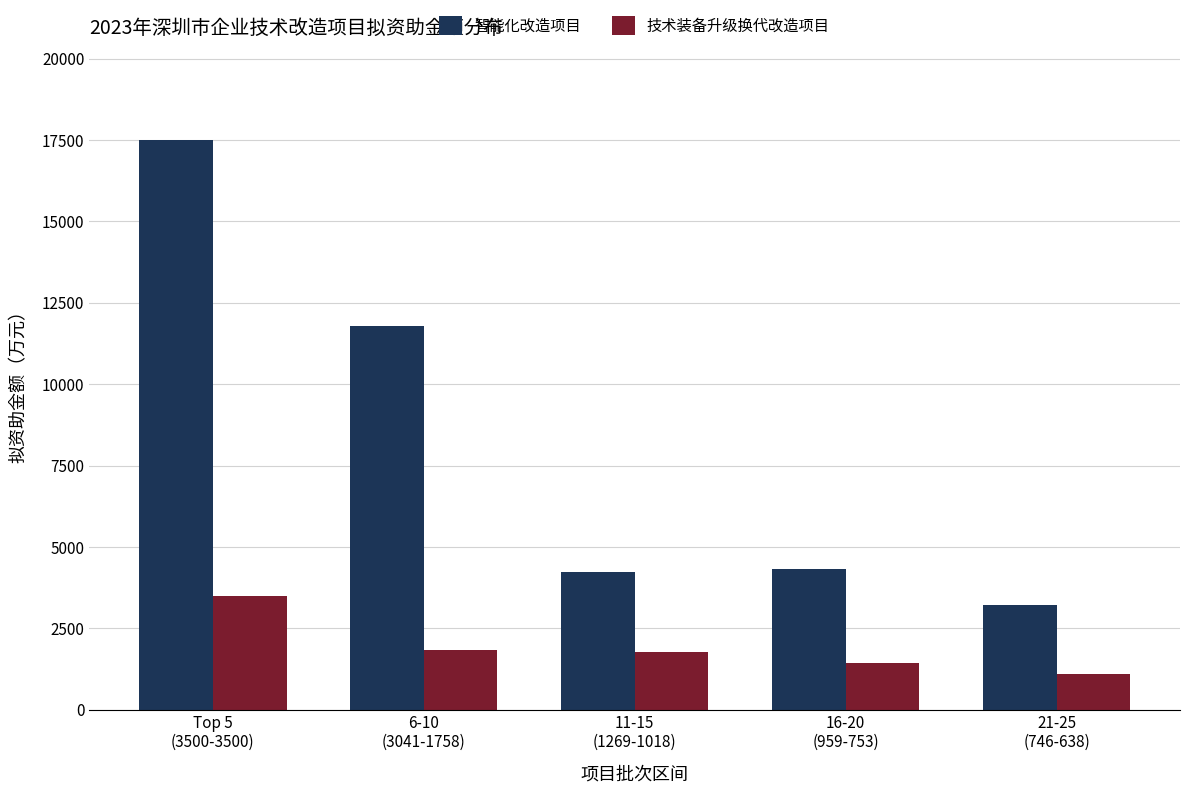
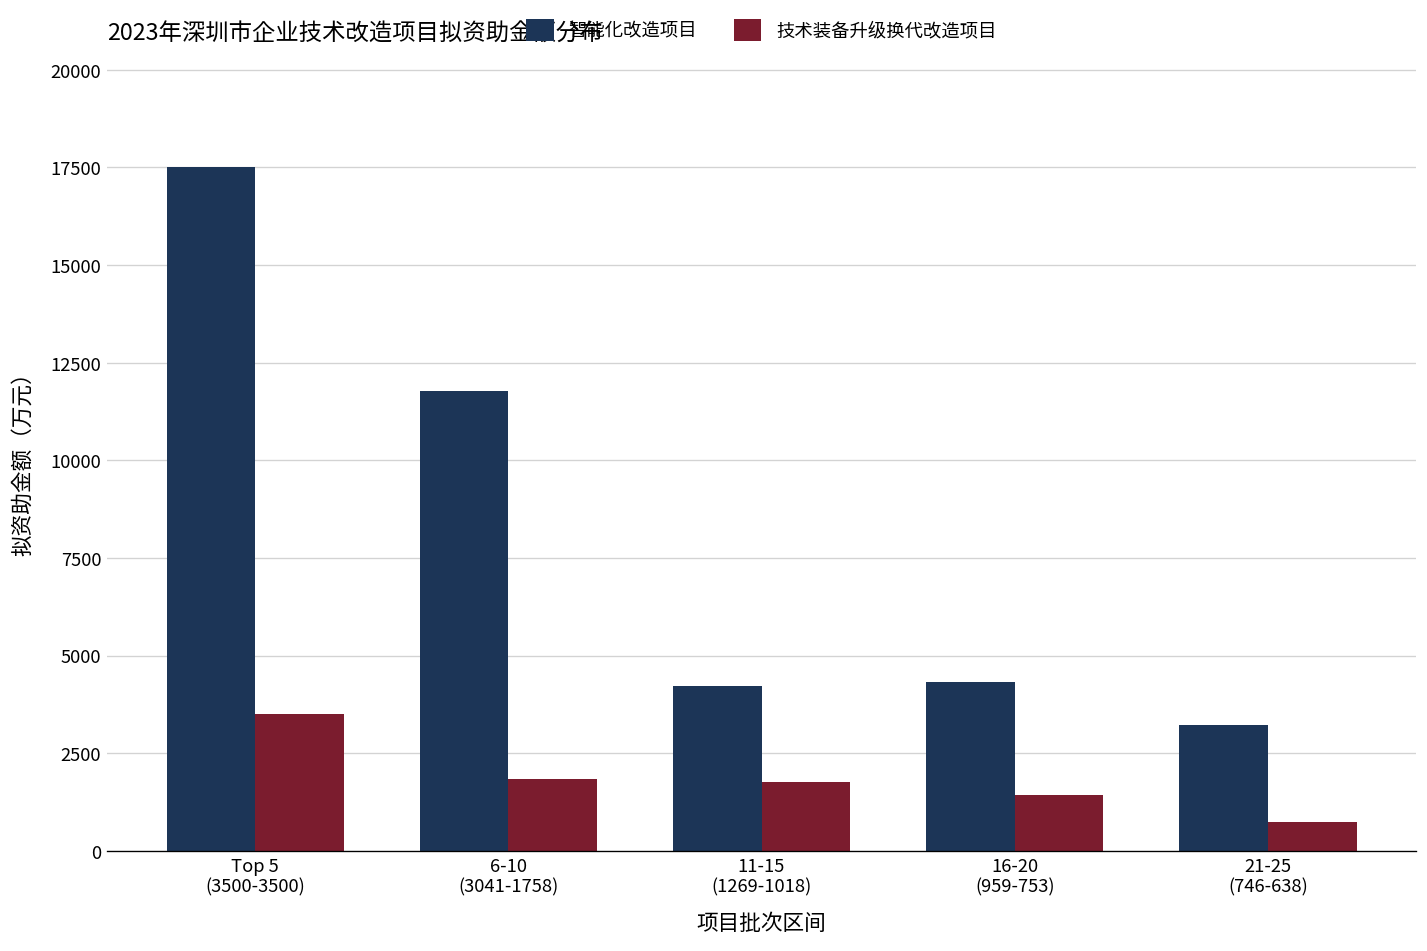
技术装备升级换代改造项目, 21-25 (746-638): 1100 -> 700
